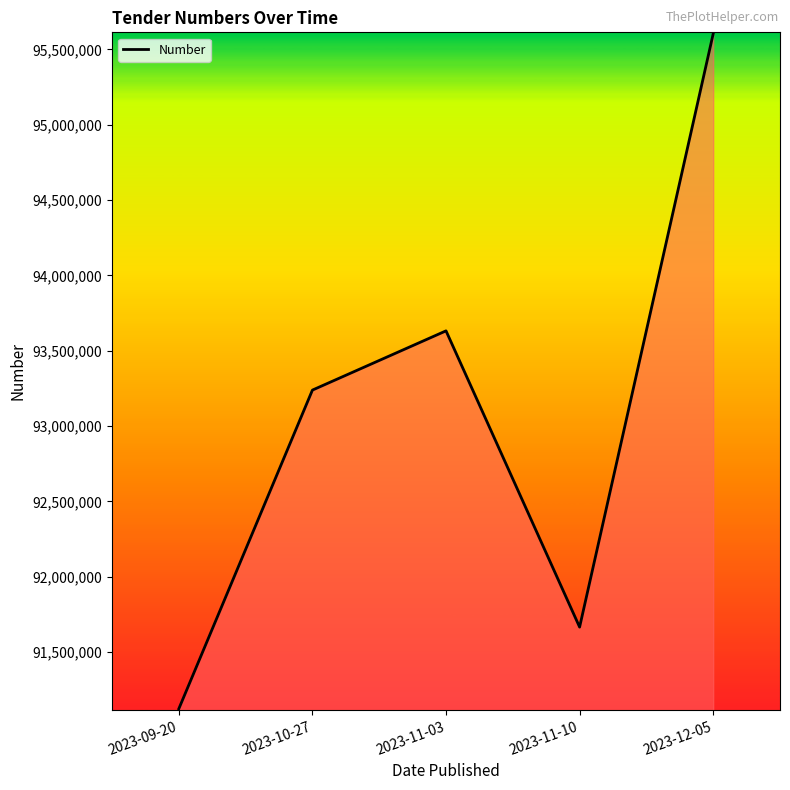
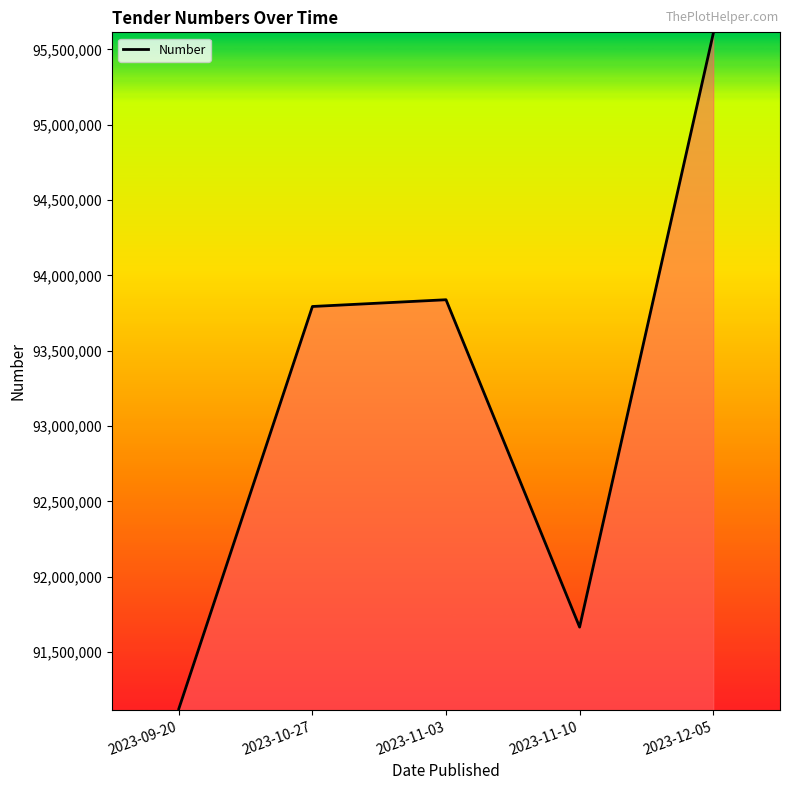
2023-10-27: 93,240,000 -> 93,790,000
2023-11-03: 93,630,000 -> 93,840,000
